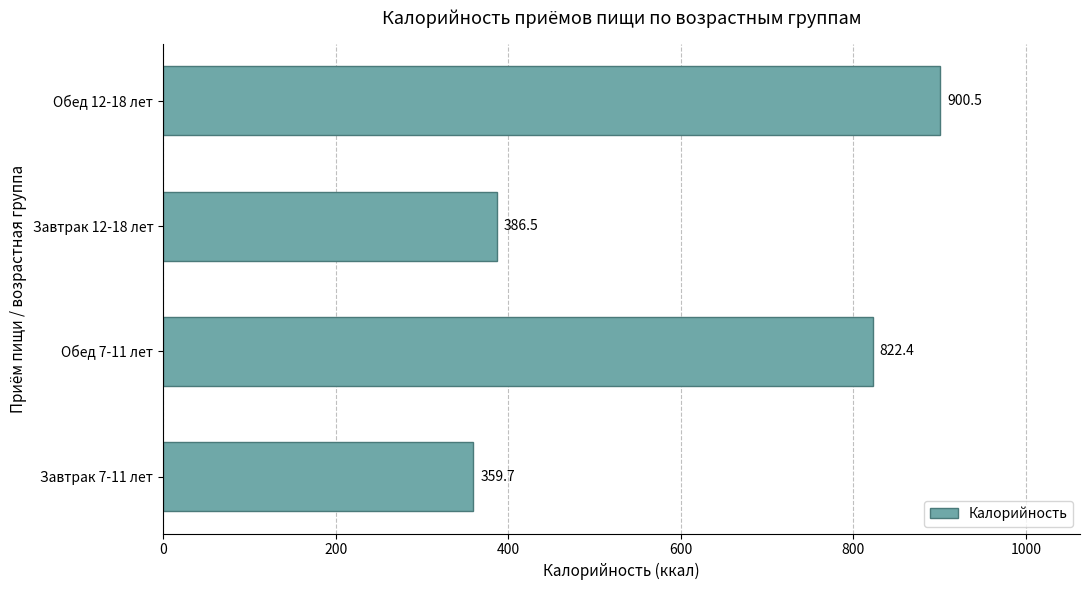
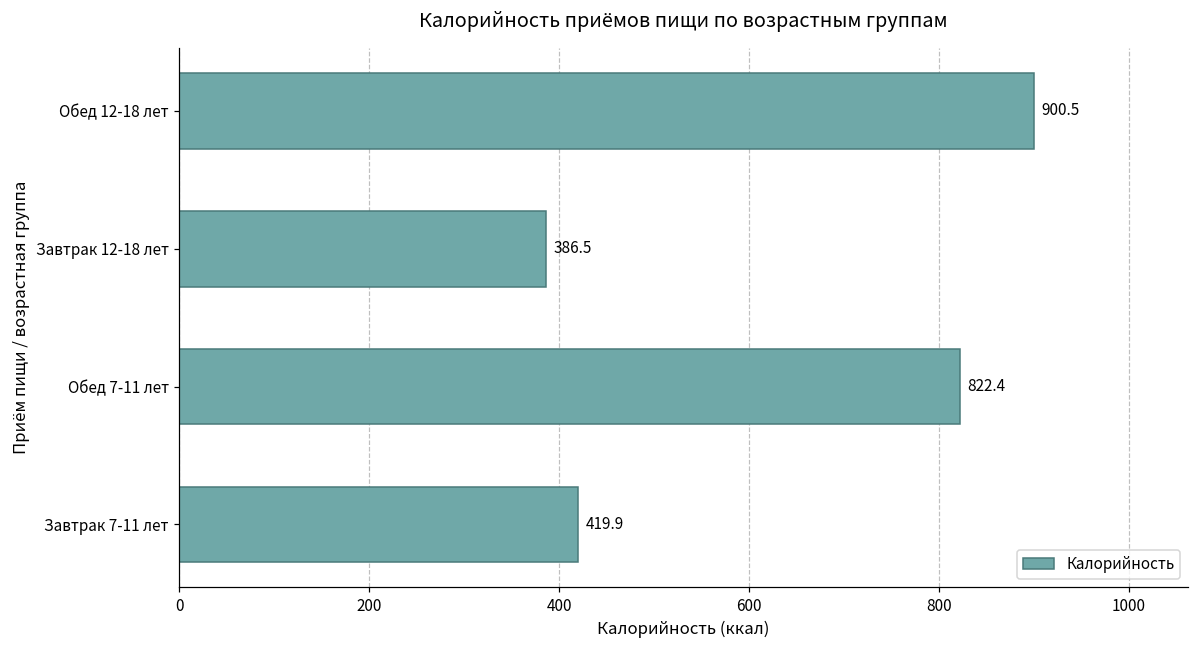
Завтрак 7-11 лет: 359.7 -> 419.9
